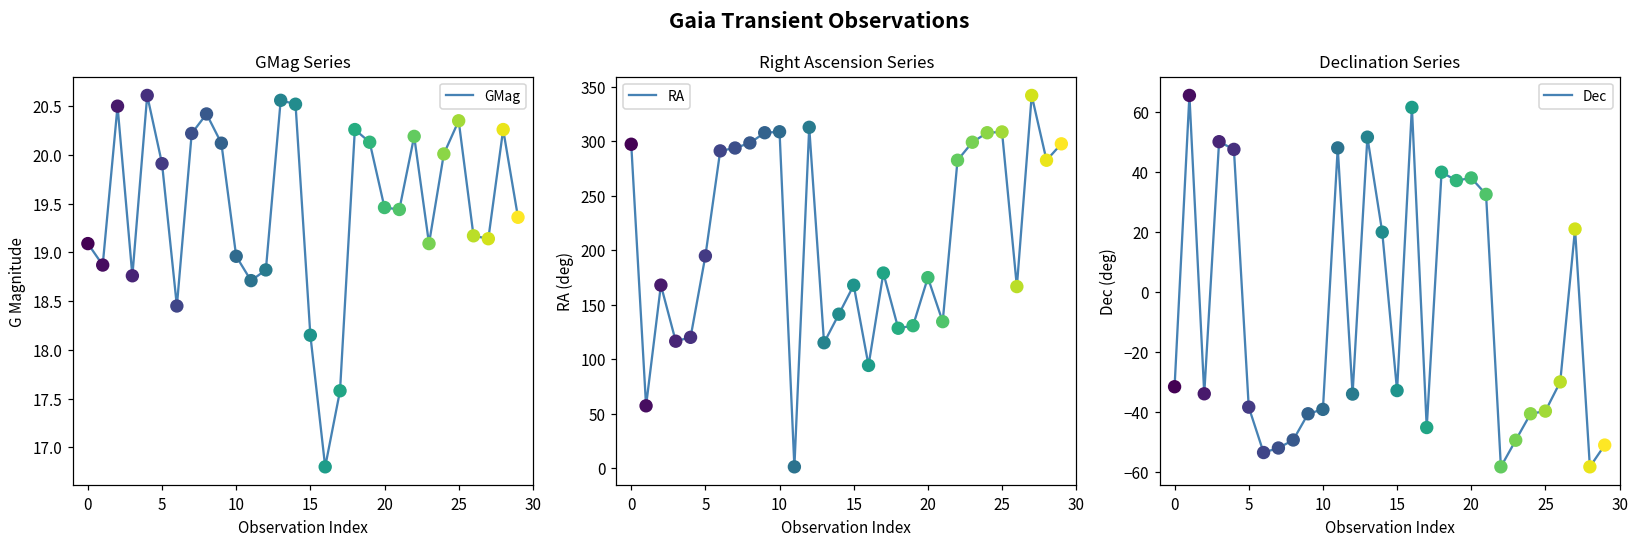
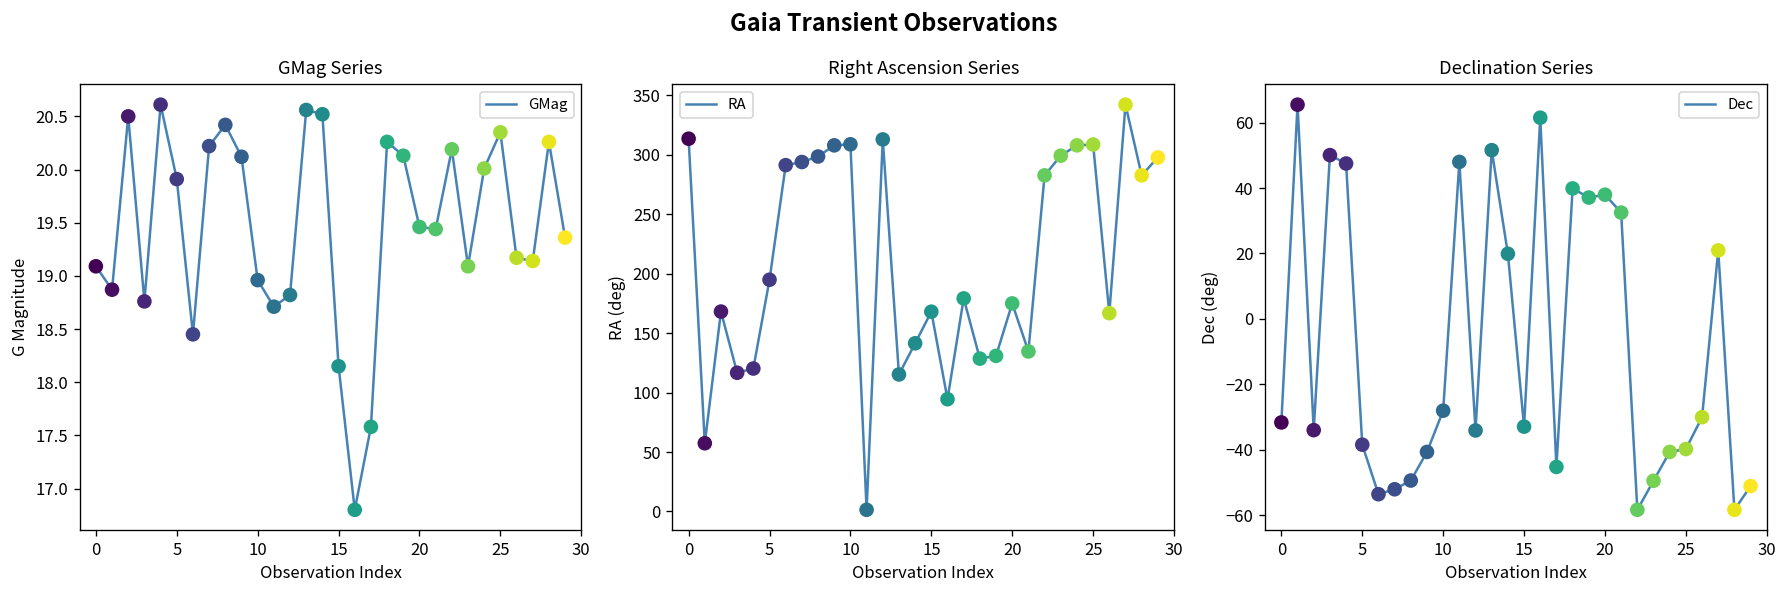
Right Ascension Series, 0: 300 -> 310
Declination Series, 10: -39 -> -28
